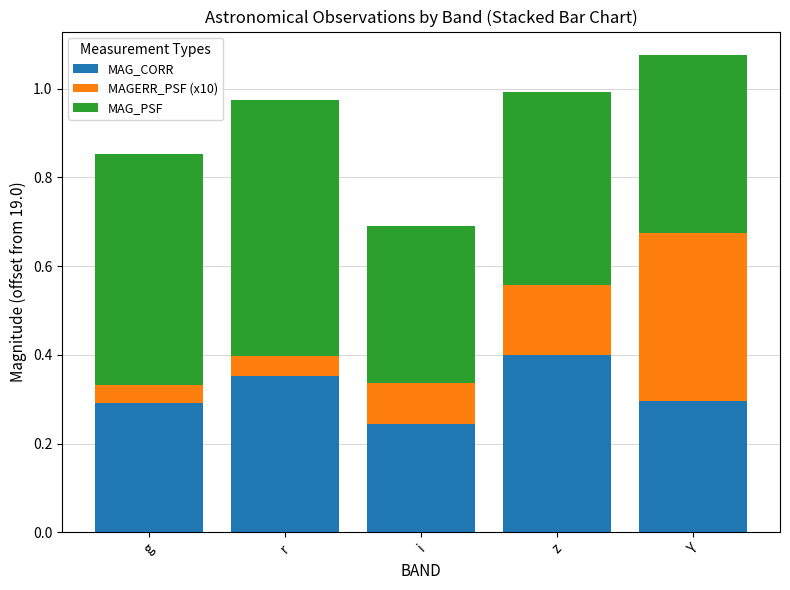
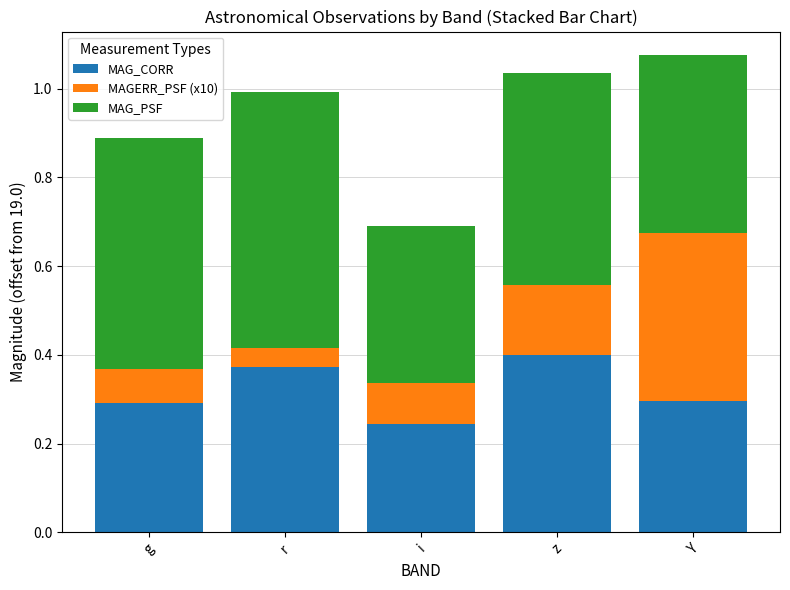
MAGERR_PSF (x10), g: 0.04 -> 0.08
MAG_CORR, r: 0.35 -> 0.37
MAG_PSF, z: 0.44 -> 0.48
